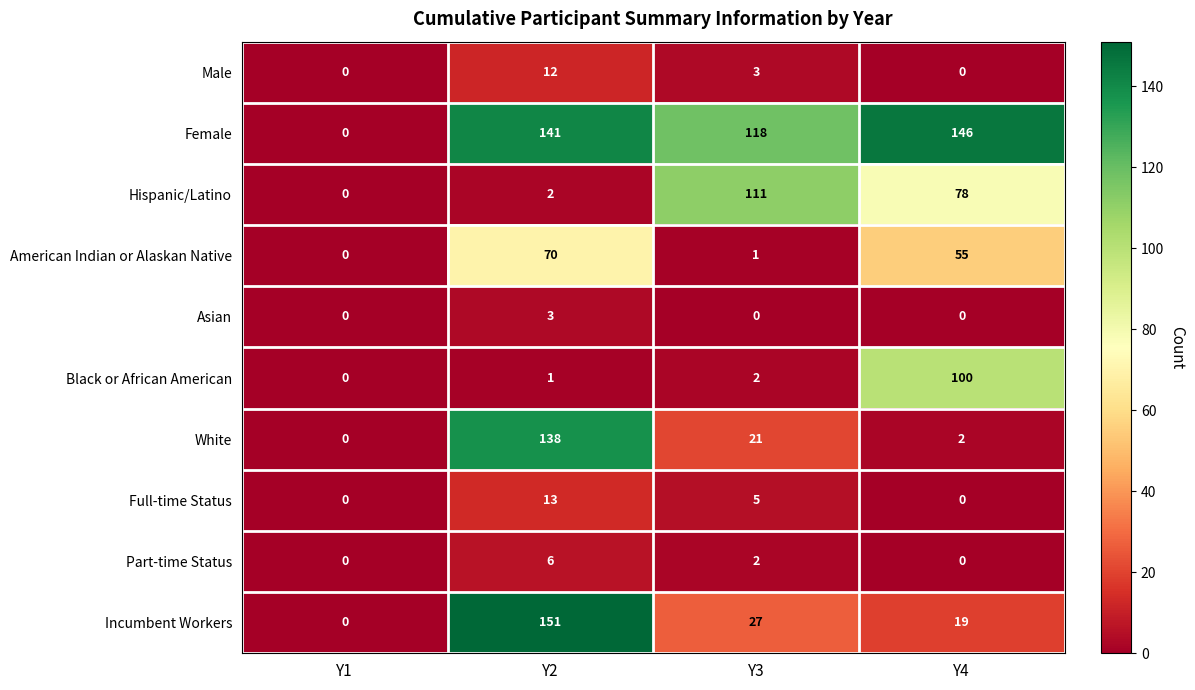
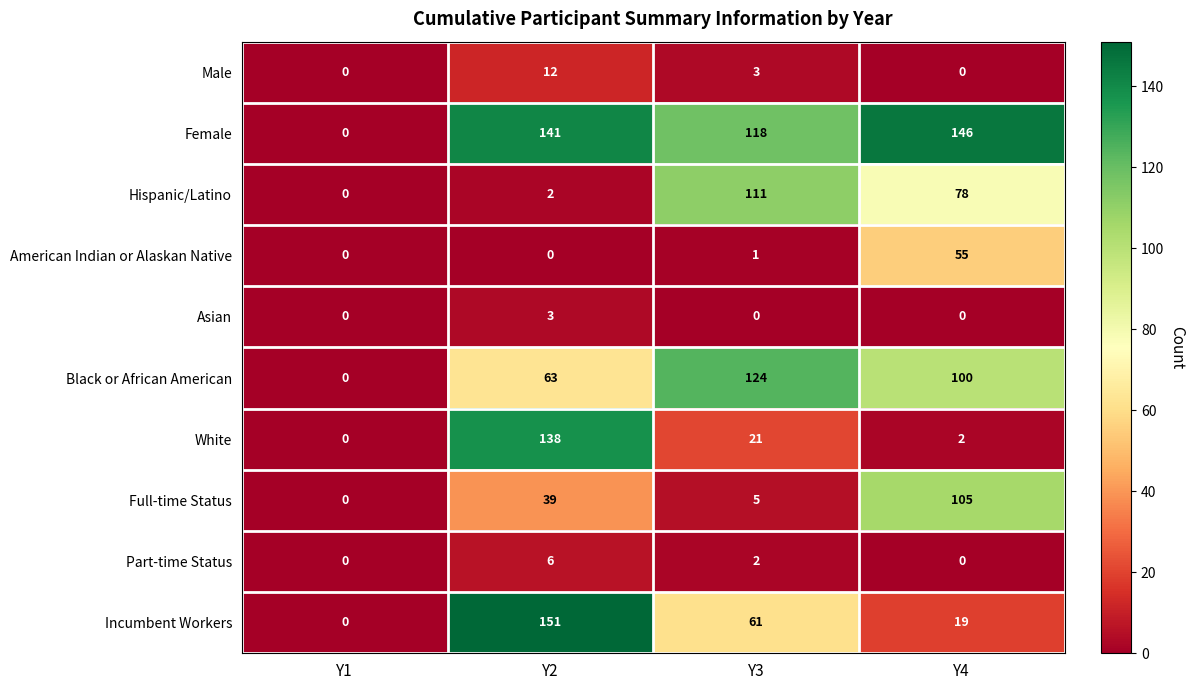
American Indian or Alaskan Native, Y2: 70 -> 0
Black or African American, Y2: 1 -> 63
Black or African American, Y3: 2 -> 124
Full-time Status, Y2: 13 -> 39
Full-time Status, Y4: 0 -> 105
Incumbent Workers, Y3: 27 -> 61
